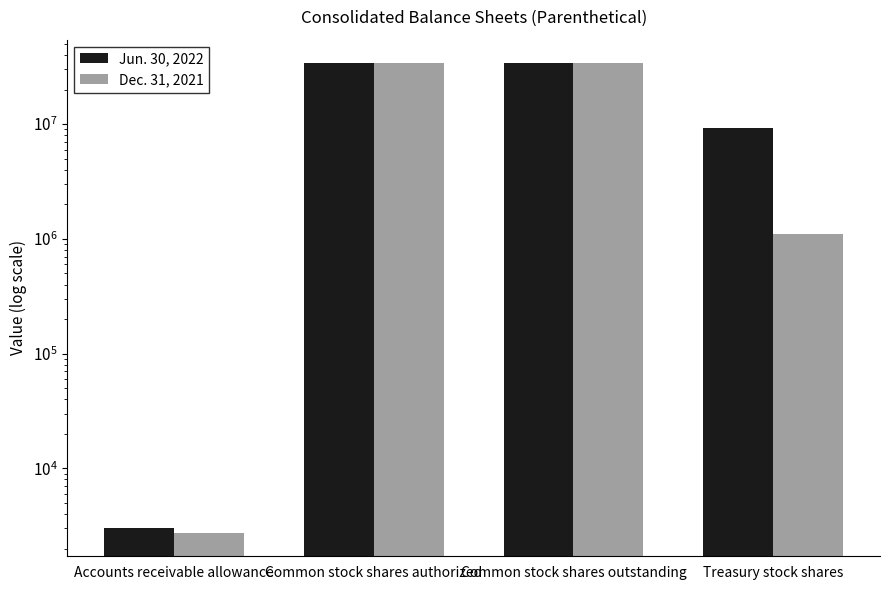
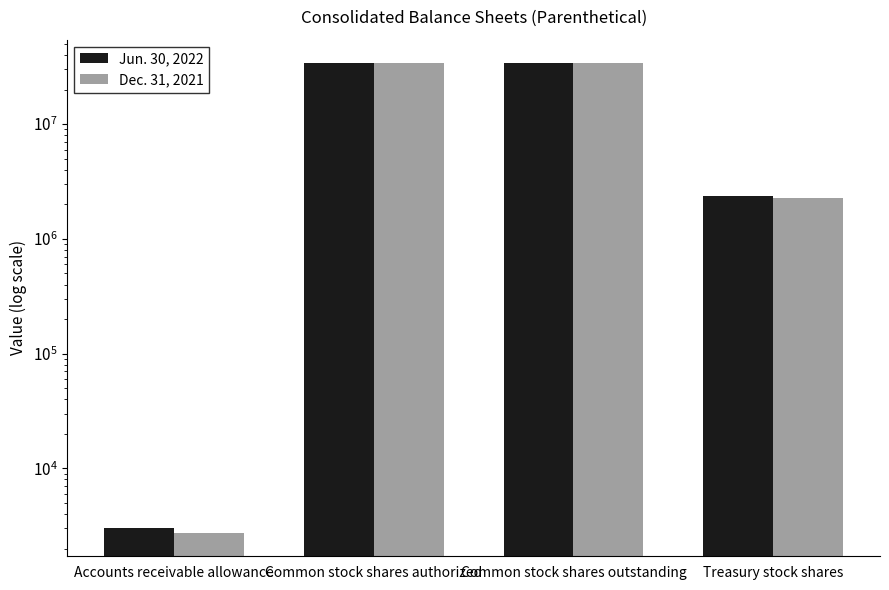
Jun. 30, 2022, Treasury stock shares: 9000000 -> 2400000
Dec. 31, 2021, Treasury stock shares: 1100000 -> 2300000
